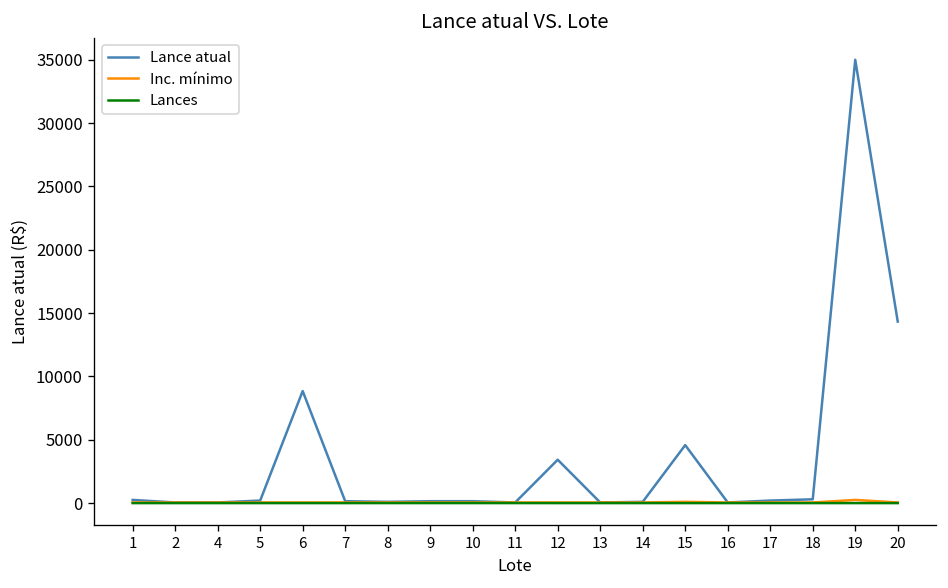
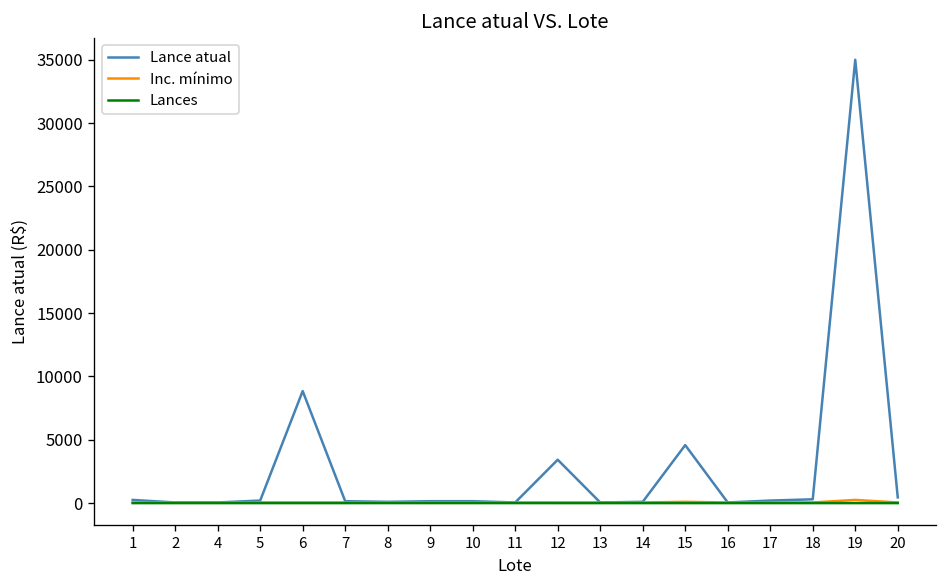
Lance atual, 20: 14300 -> 500
